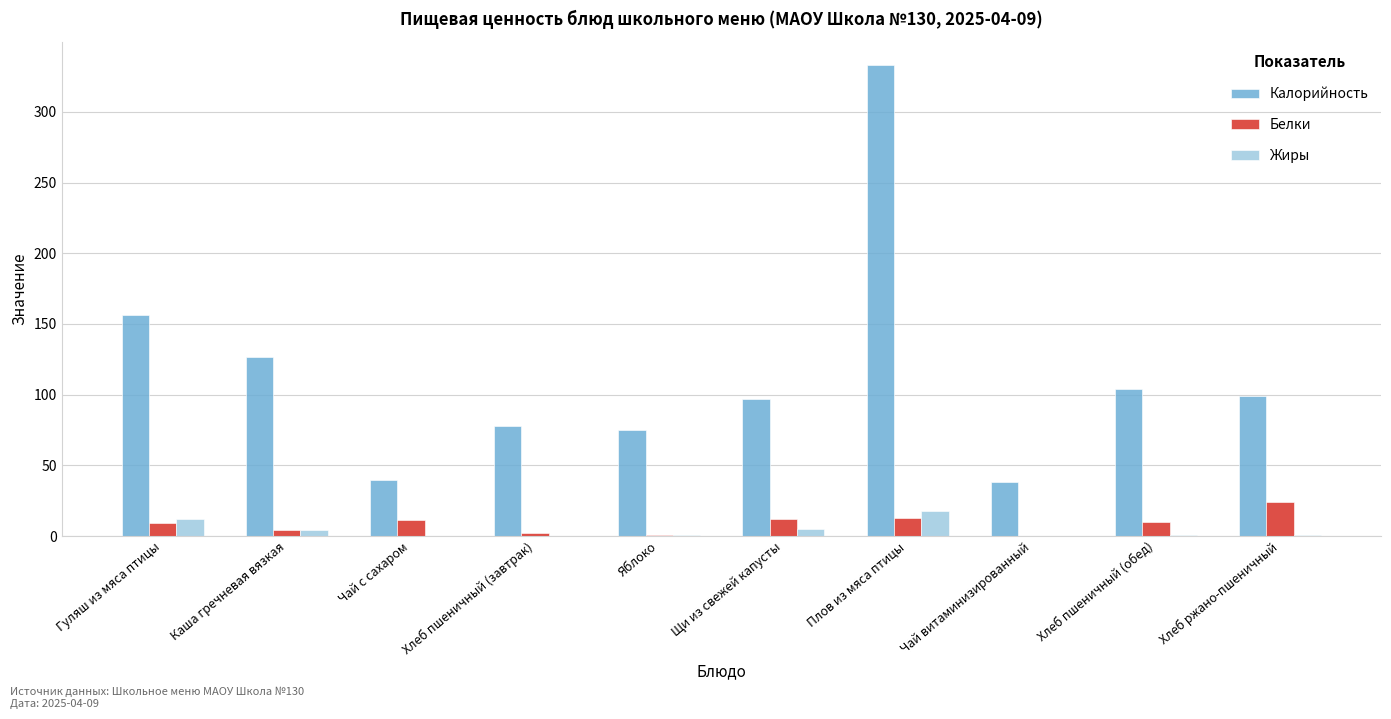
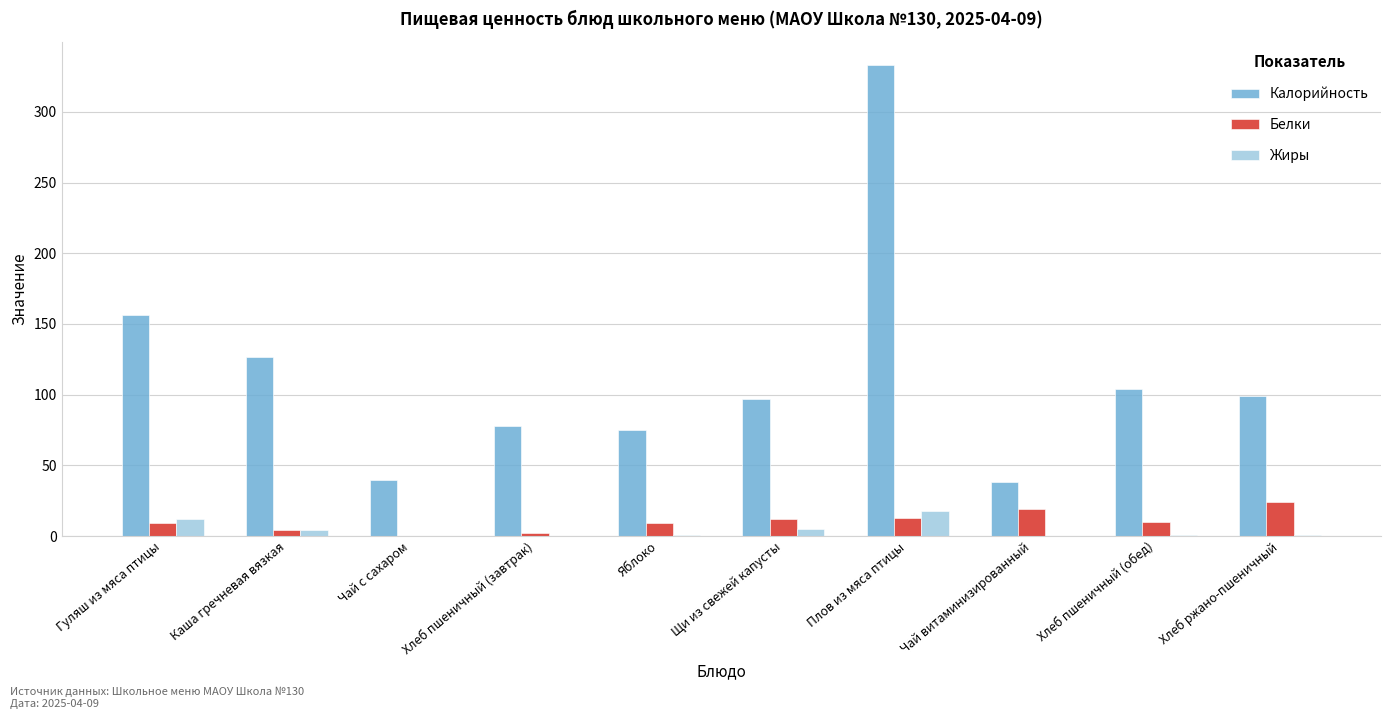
Белки, Чай с сахаром: 11 -> 0
Белки, Яблоко: 0 -> 9
Белки, Чай витаминизированный: 0 -> 19
